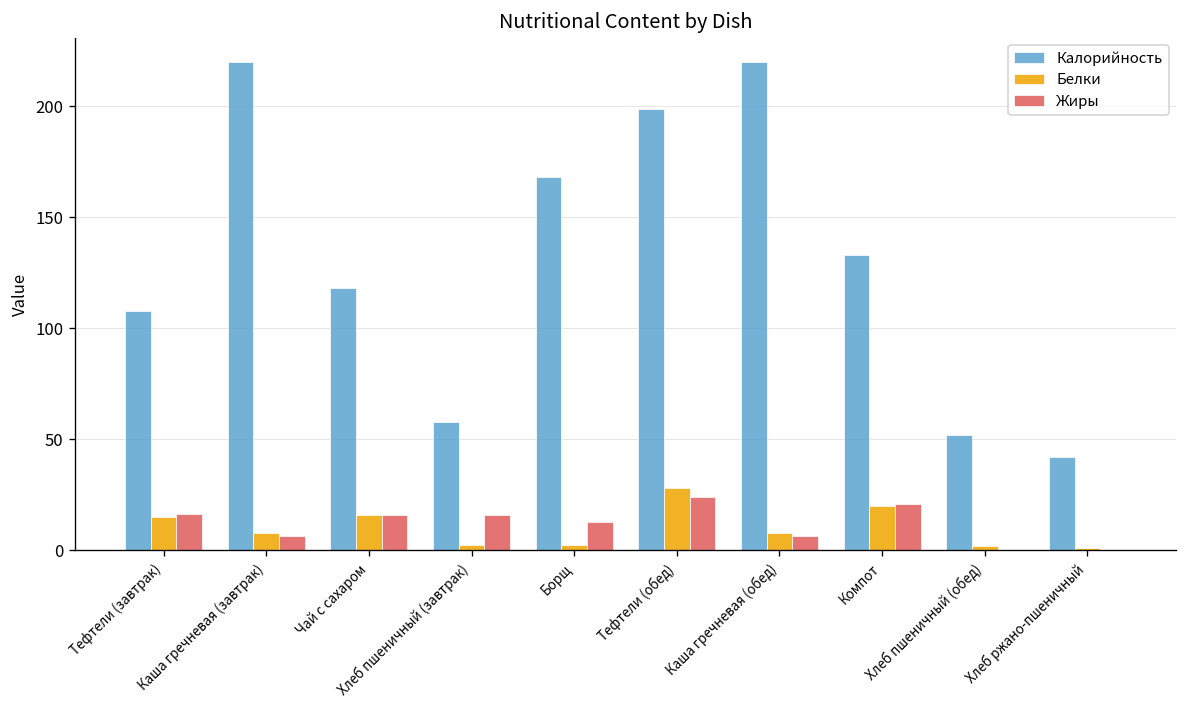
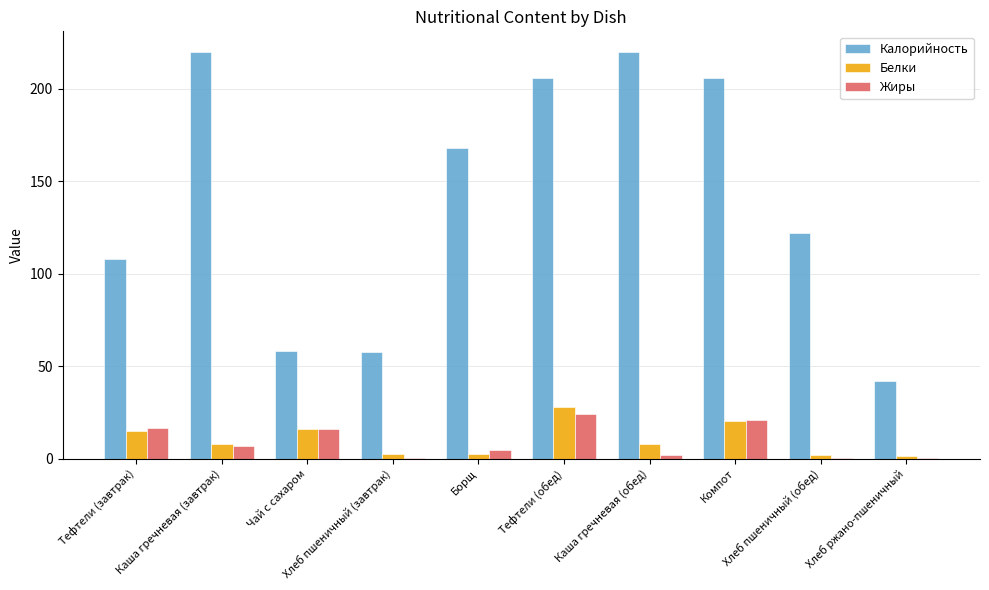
Калорийность, Чай с сахаром: 118 -> 58
Жиры, Хлеб пшеничный (завтрак): 16 -> 0
Жиры, Борщ: 13 -> 5
Калорийность, Тефтели (обед): 199 -> 206
Жиры, Каша гречневая (обед): 7 -> 2
Калорийность, Компот: 133 -> 206
Калорийность, Хлеб пшеничный (обед): 52 -> 122
